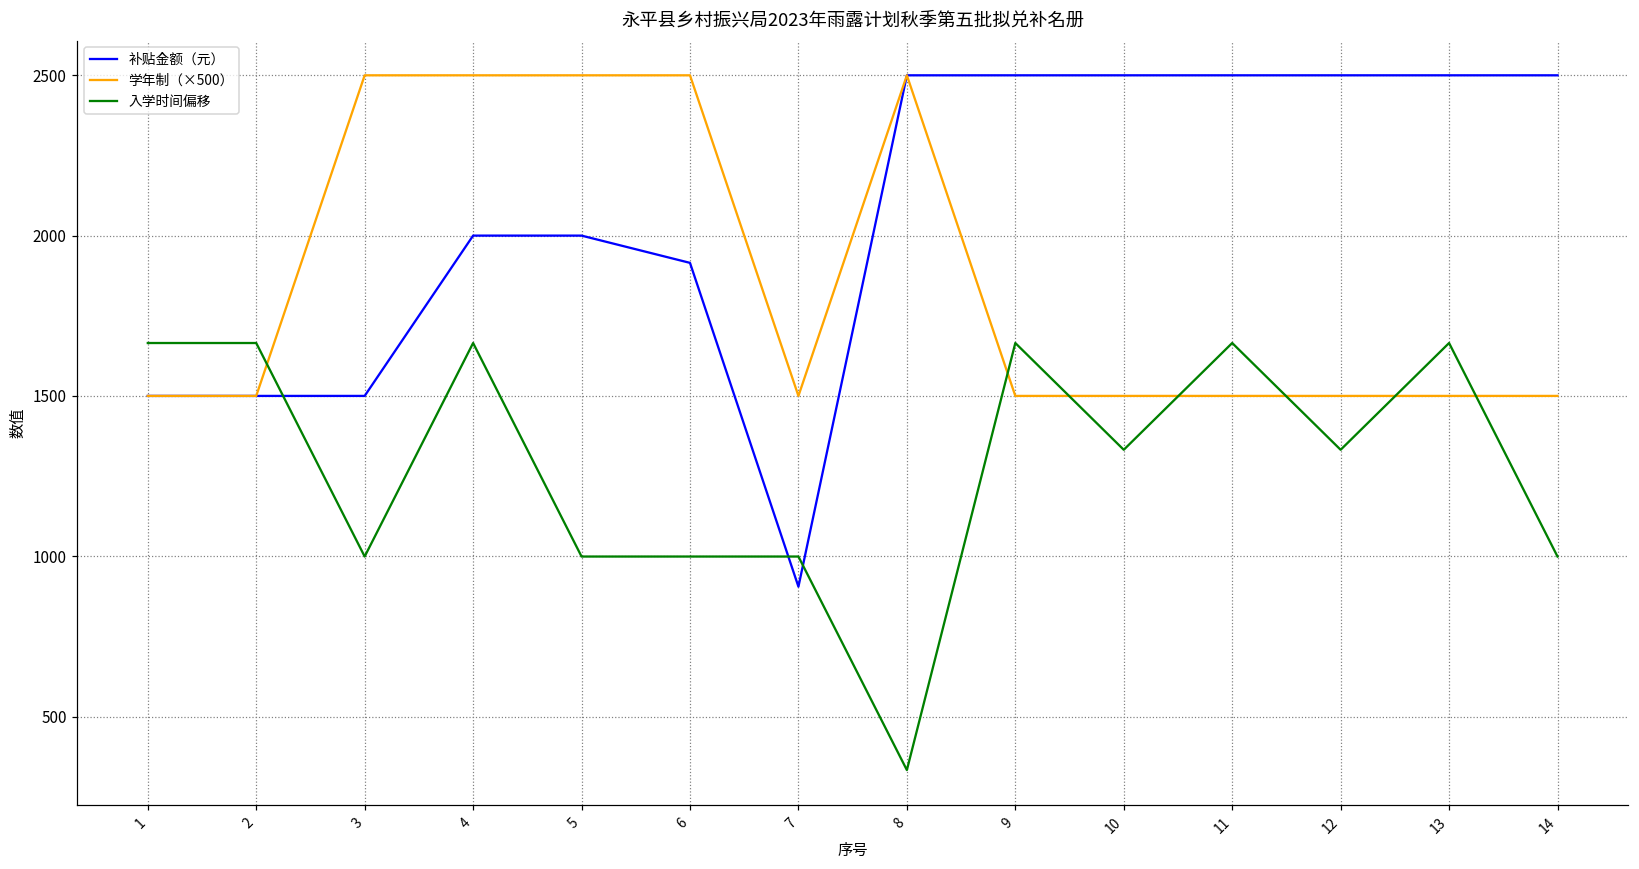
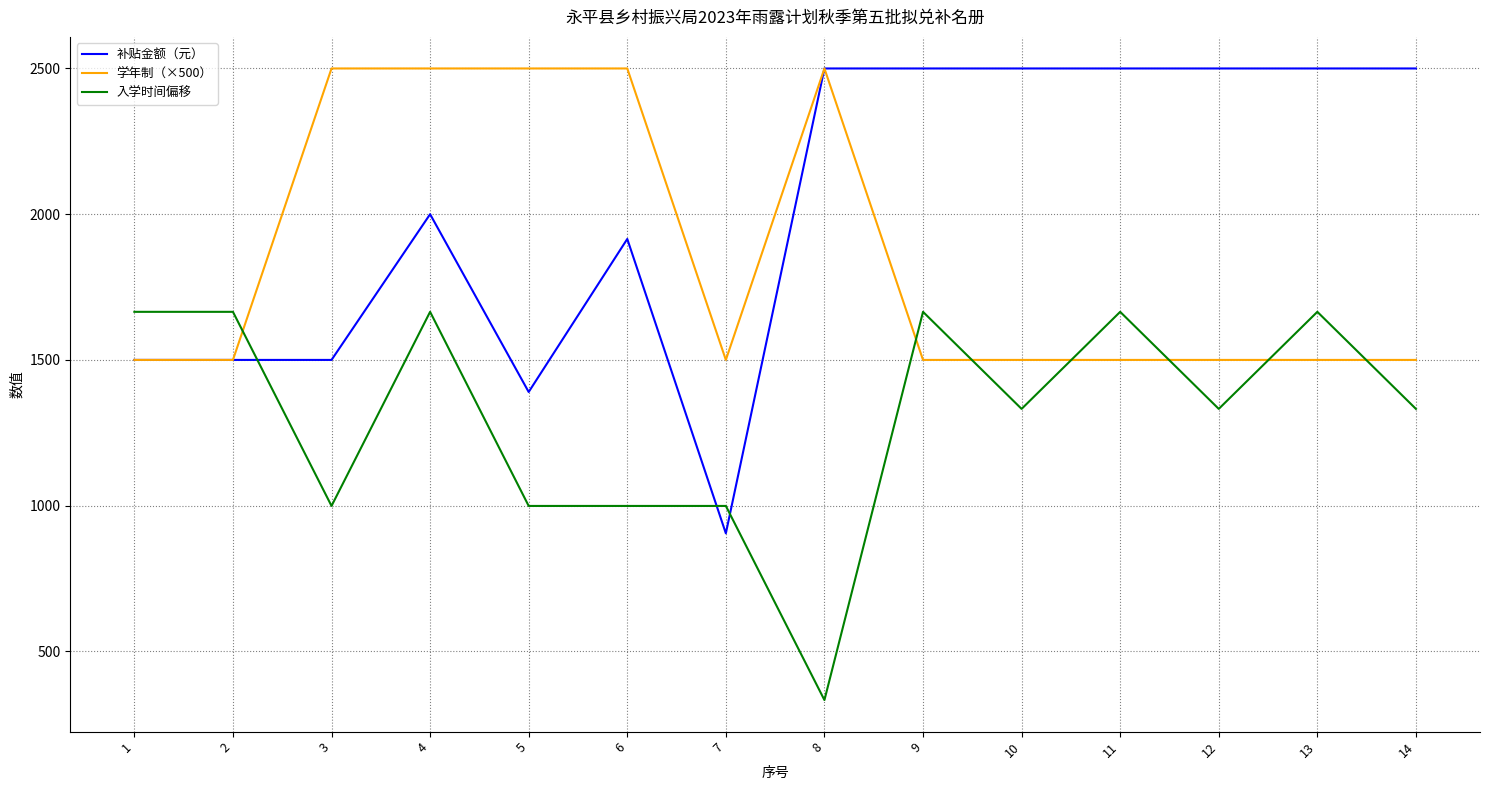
补贴金额（元）, 5: 2000 -> 1390
入学时间偏移, 14: 1000 -> 1330
